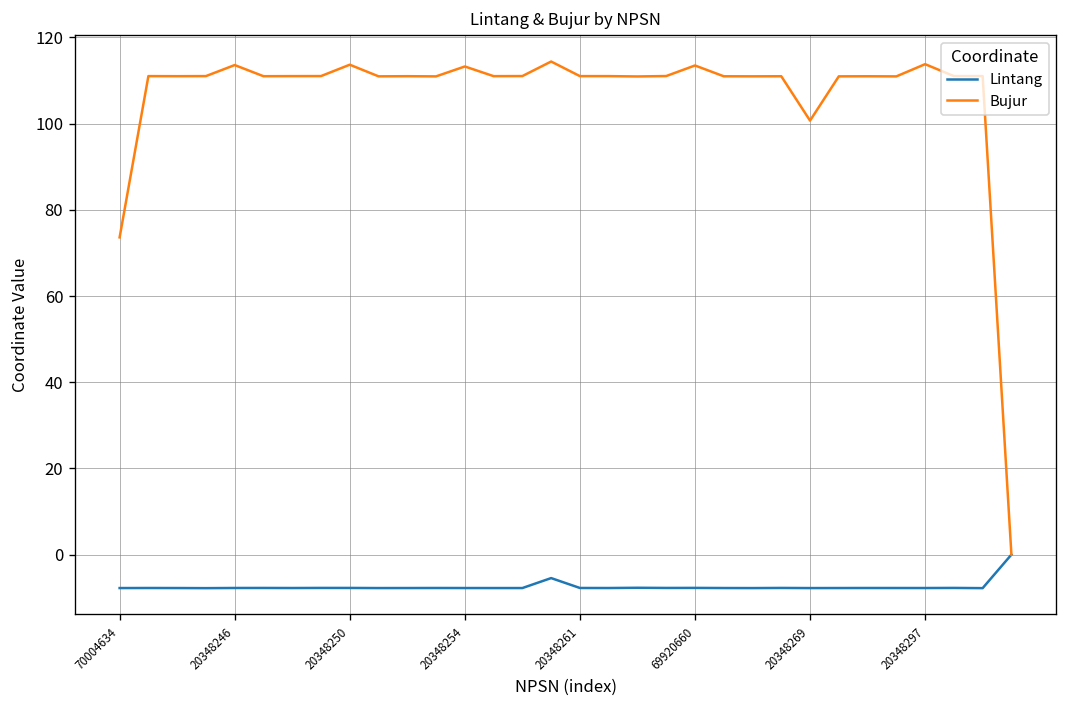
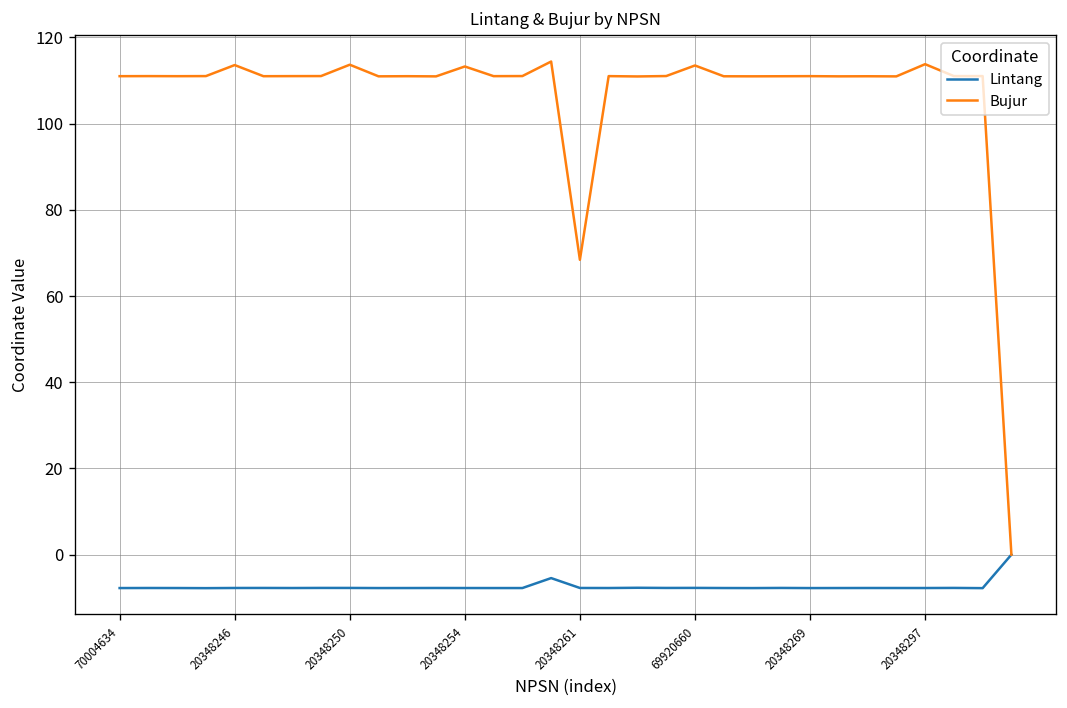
Bujur, 70004634: 74 -> 111
Bujur, 20348261: 111 -> 68
Bujur, 20348269: 101 -> 111
